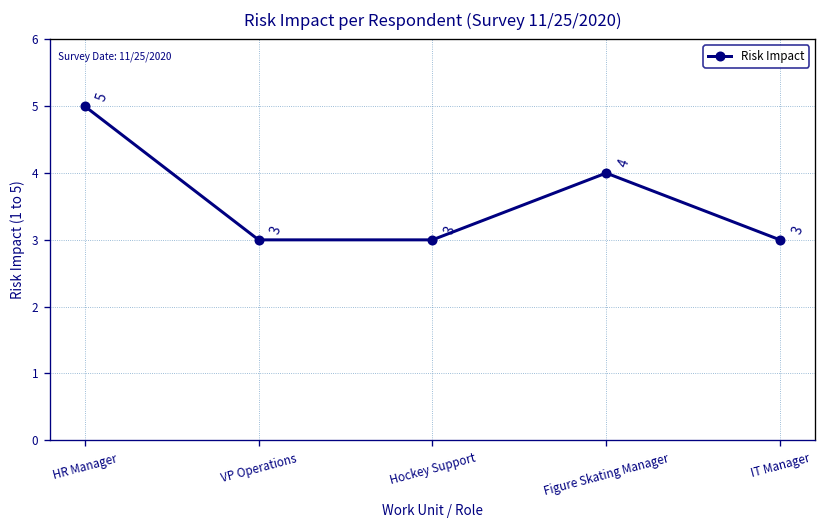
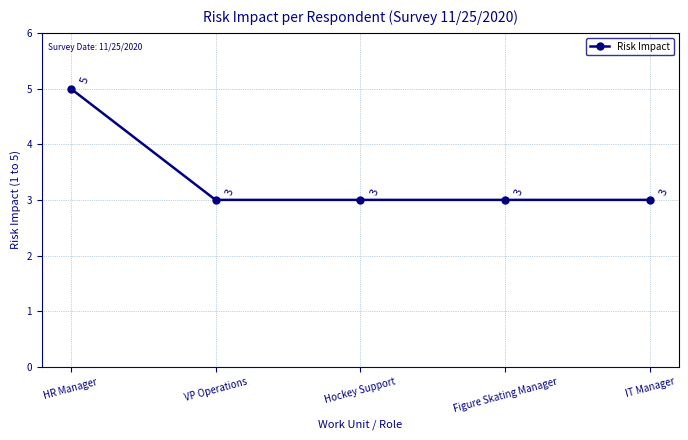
Figure Skating Manager: 4 -> 3
